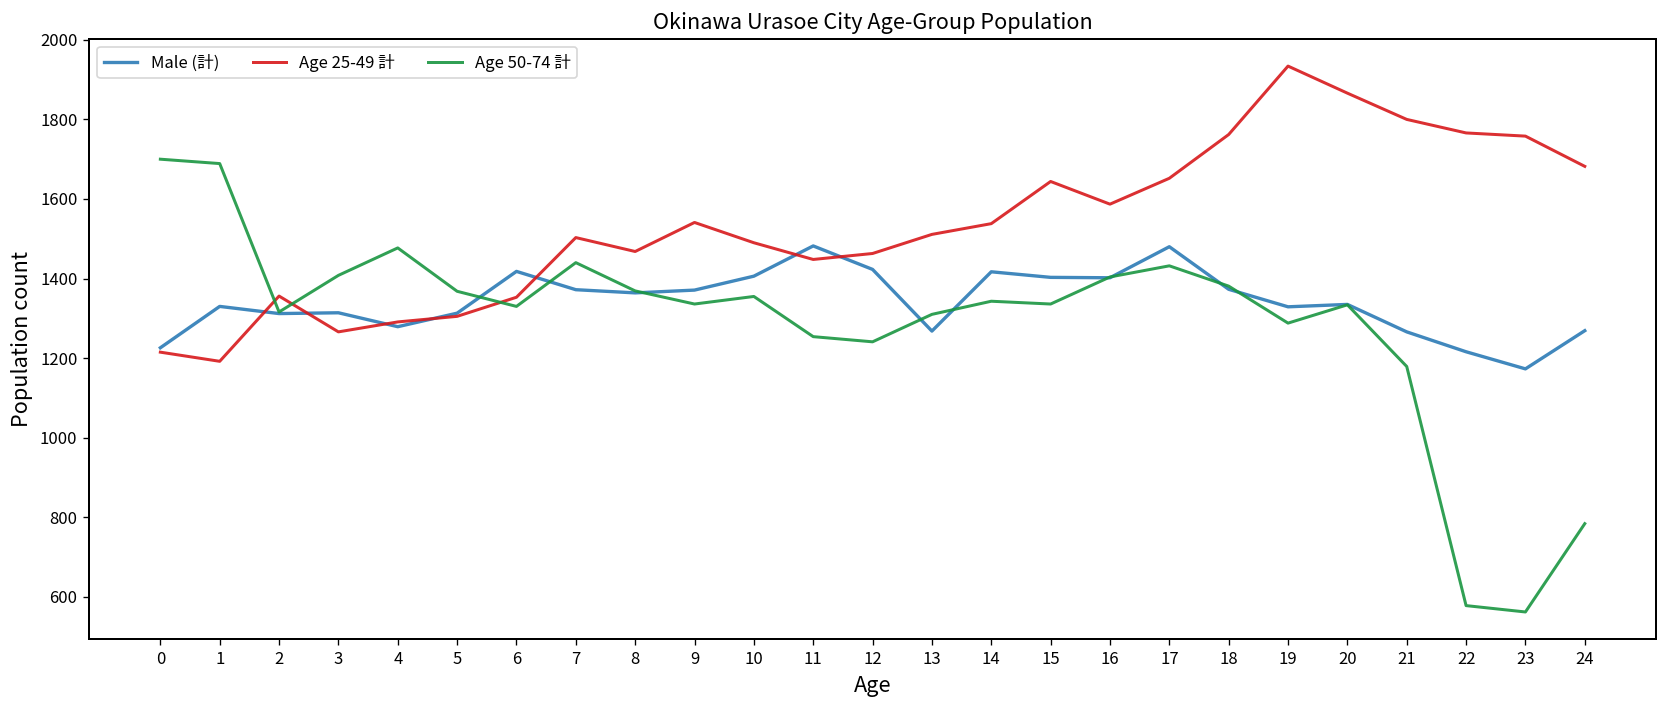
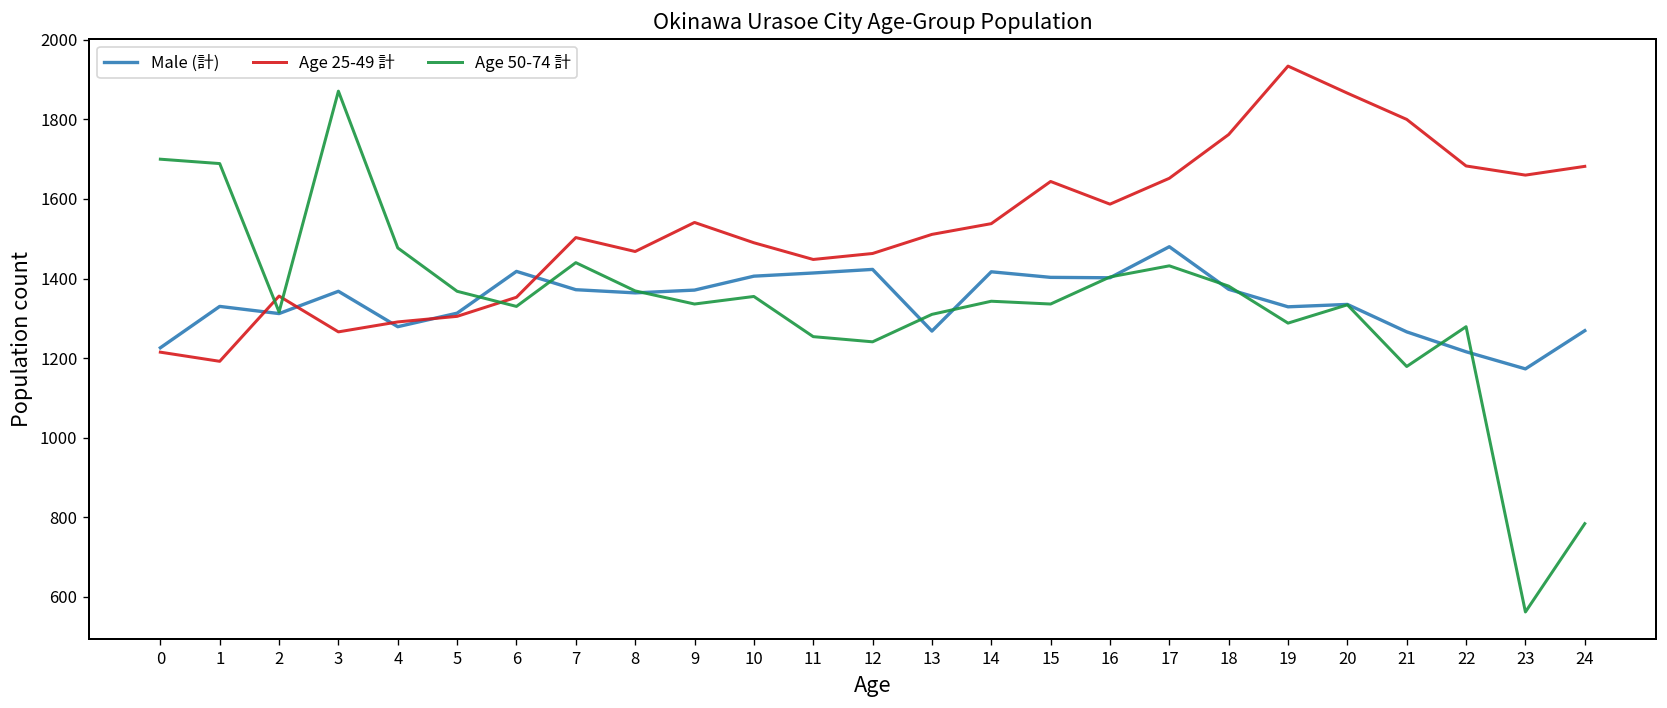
Male (計), 3: 1310 -> 1370
Age 50-74 計, 3: 1410 -> 1870
Male (計), 11: 1480 -> 1410
Age 25-49 計, 22: 1770 -> 1680
Age 50-74 計, 22: 580 -> 1280
Age 25-49 計, 23: 1760 -> 1660
